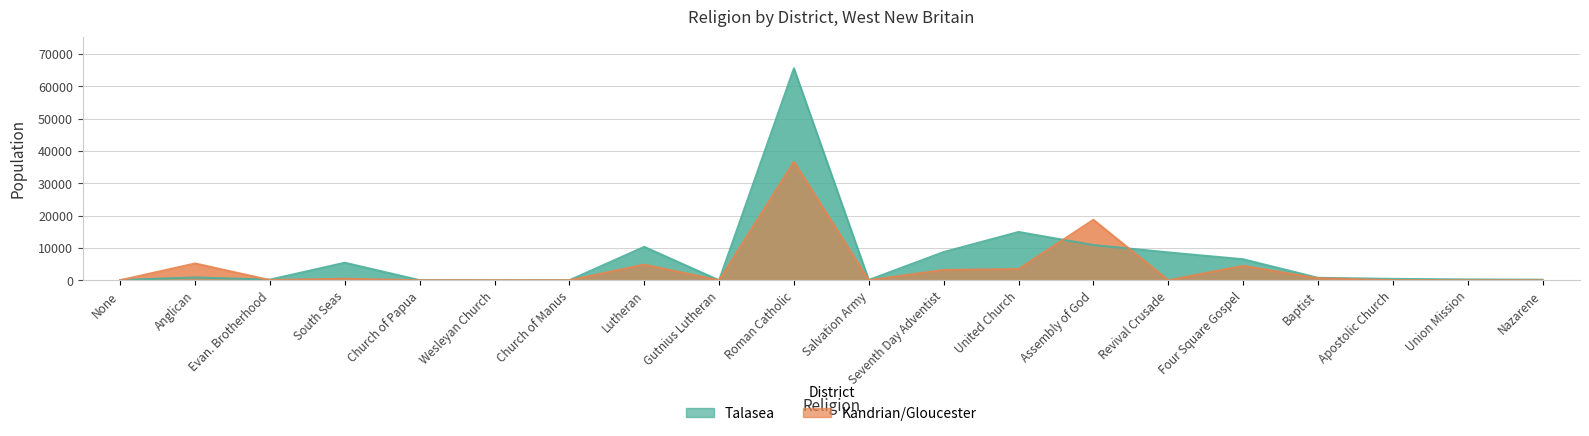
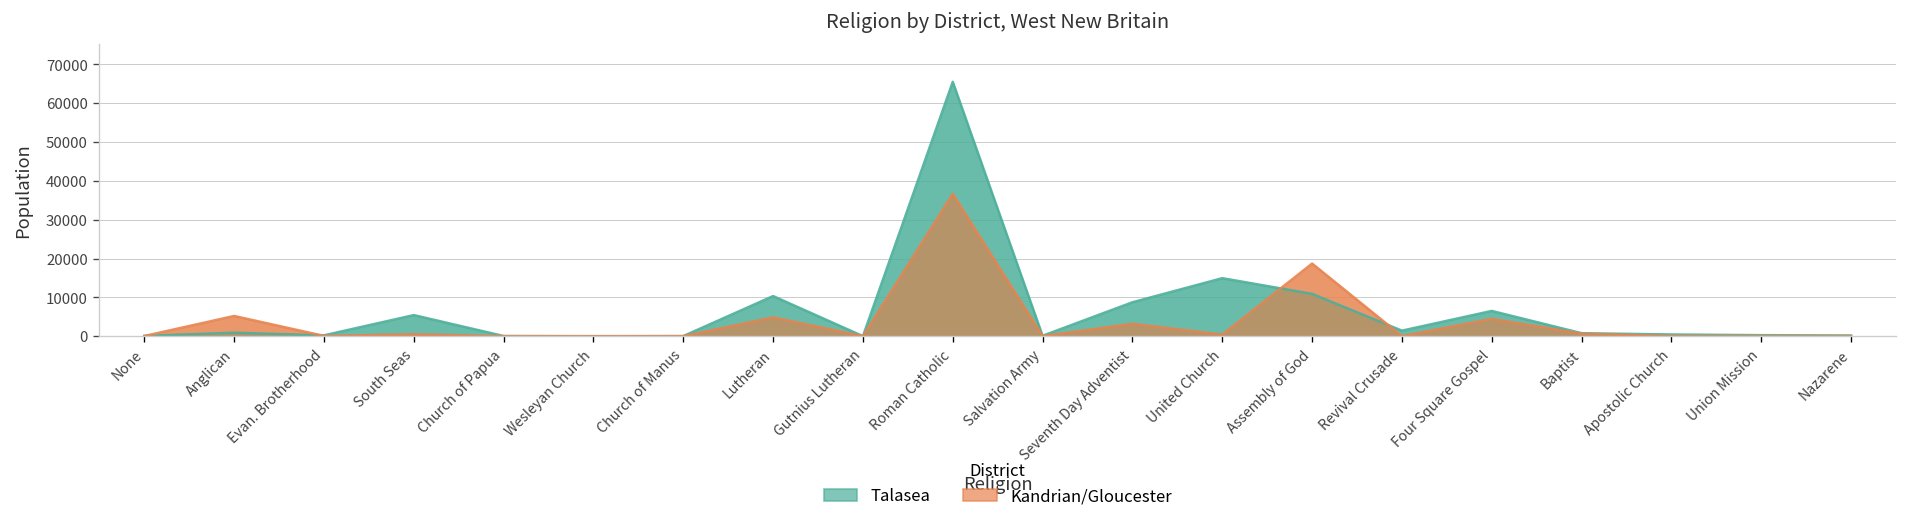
Kandrian/Gloucester, United Church: 3000 -> 0
Talasea, Revival Crusade: 9000 -> 1000
